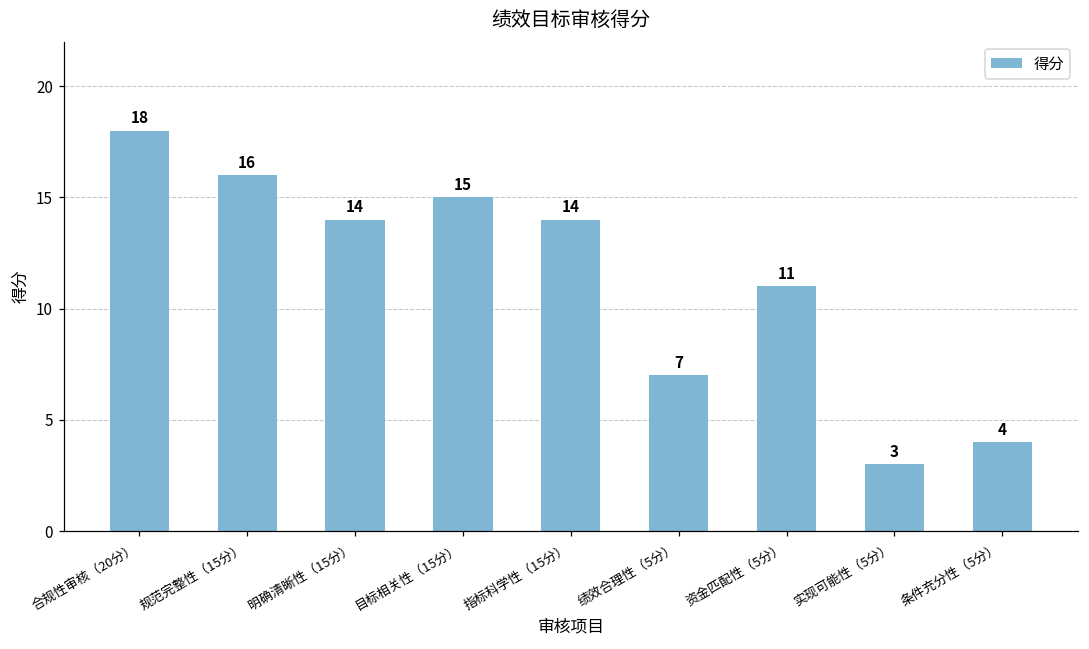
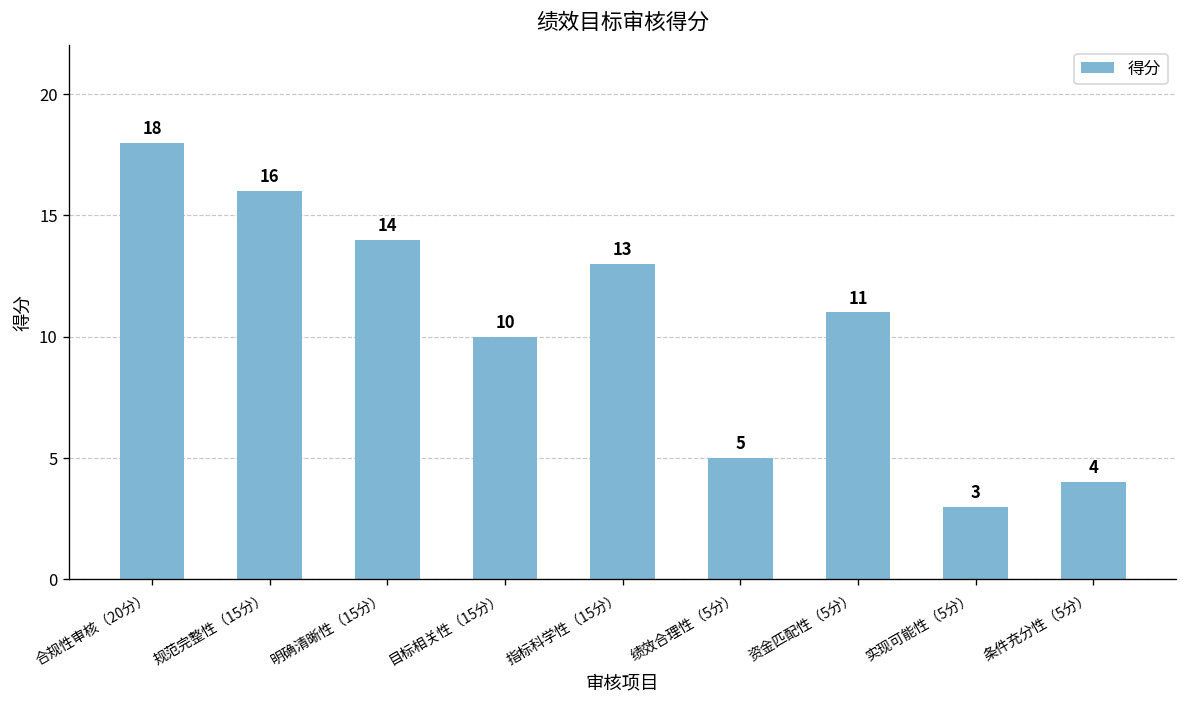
目标相关性（15分）: 15 -> 10
指标科学性（15分）: 14 -> 13
绩效合理性（5分）: 7 -> 5
